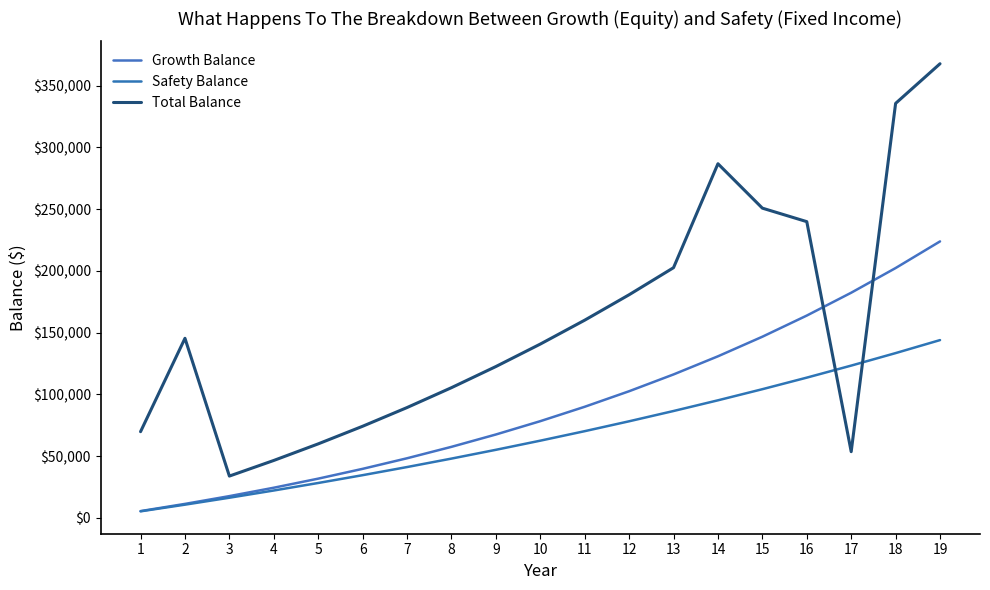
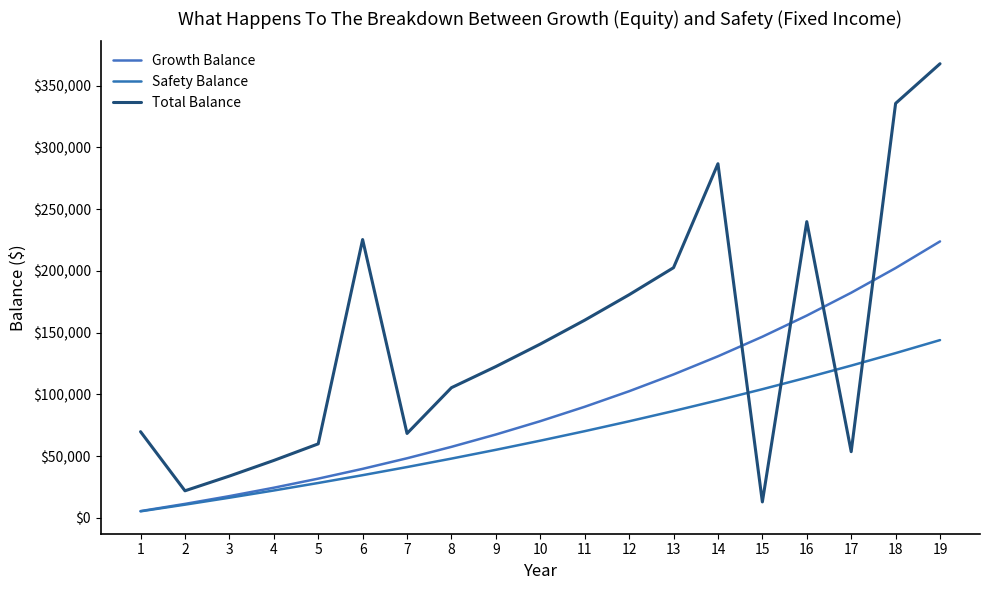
Total Balance, 2: $145,000 -> $22,000
Total Balance, 6: $74,000 -> $225,000
Total Balance, 7: $89,000 -> $68,000
Total Balance, 15: $251,000 -> $13,000
